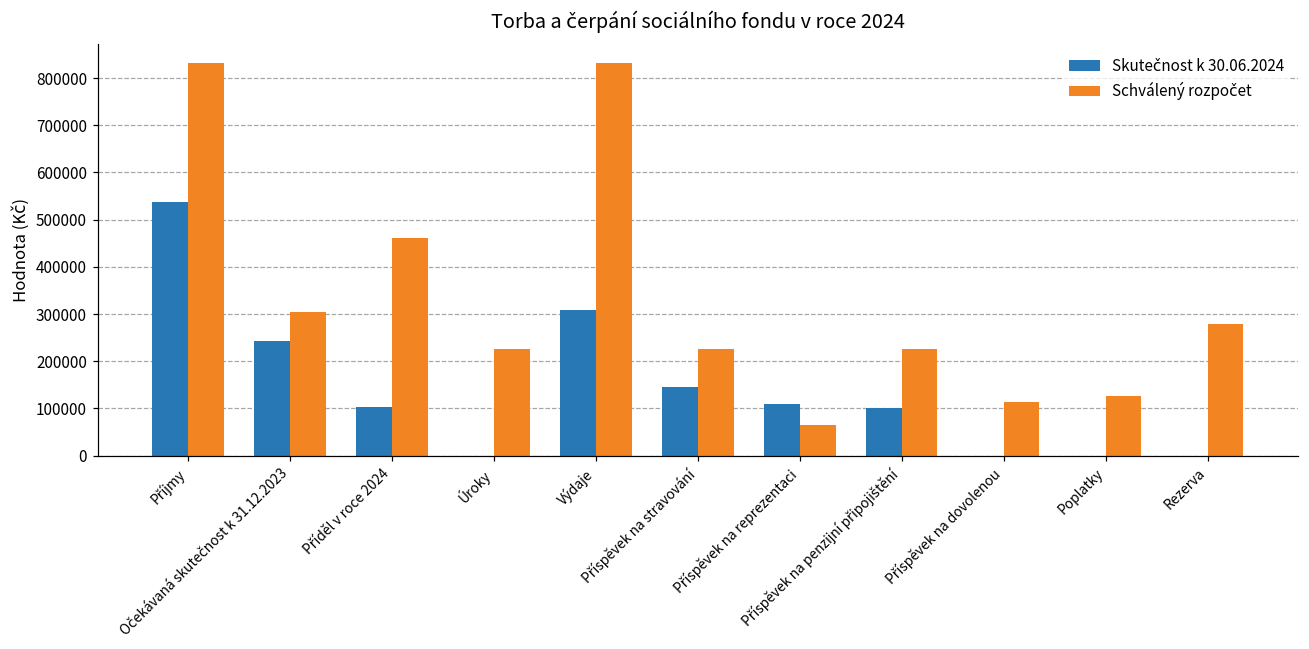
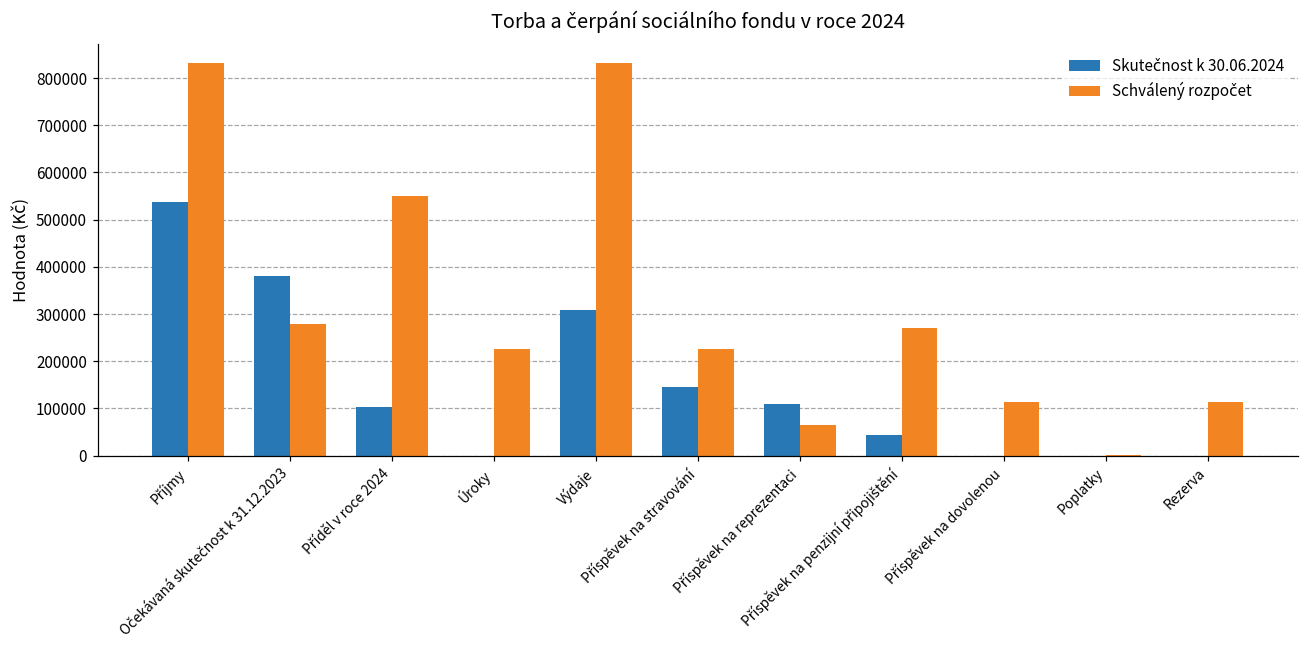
Skutečnost k 30.06.2024, Očekávaná skutečnost k 31.12.2023: 240000 -> 380000
Schválený rozpočet, Očekávaná skutečnost k 31.12.2023: 300000 -> 280000
Schválený rozpočet, Příděl v roce 2024: 460000 -> 550000
Skutečnost k 30.06.2024, Příspěvek na penzijní připojištění: 100000 -> 40000
Schválený rozpočet, Příspěvek na penzijní připojištění: 230000 -> 270000
Schválený rozpočet, Poplatky: 130000 -> 0
Schválený rozpočet, Rezerva: 280000 -> 110000
